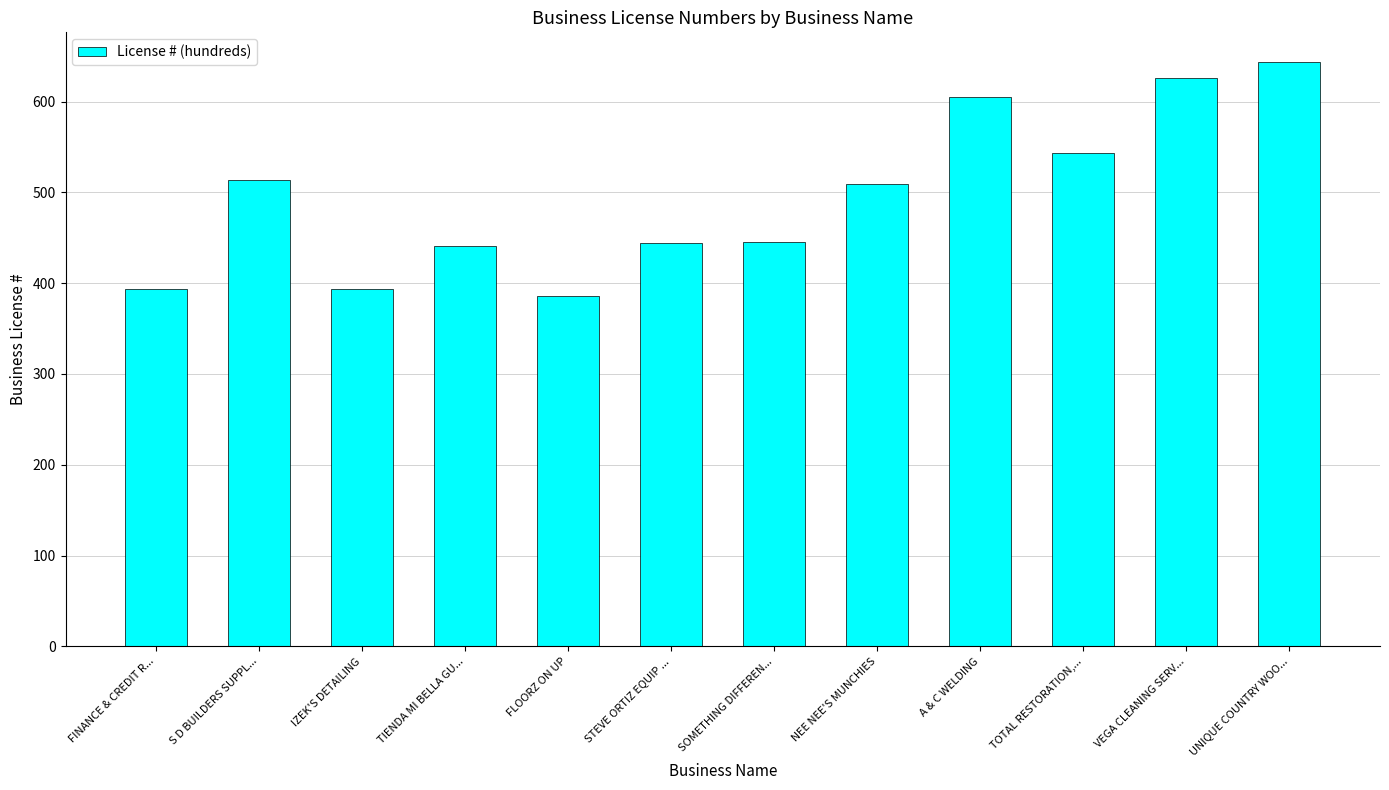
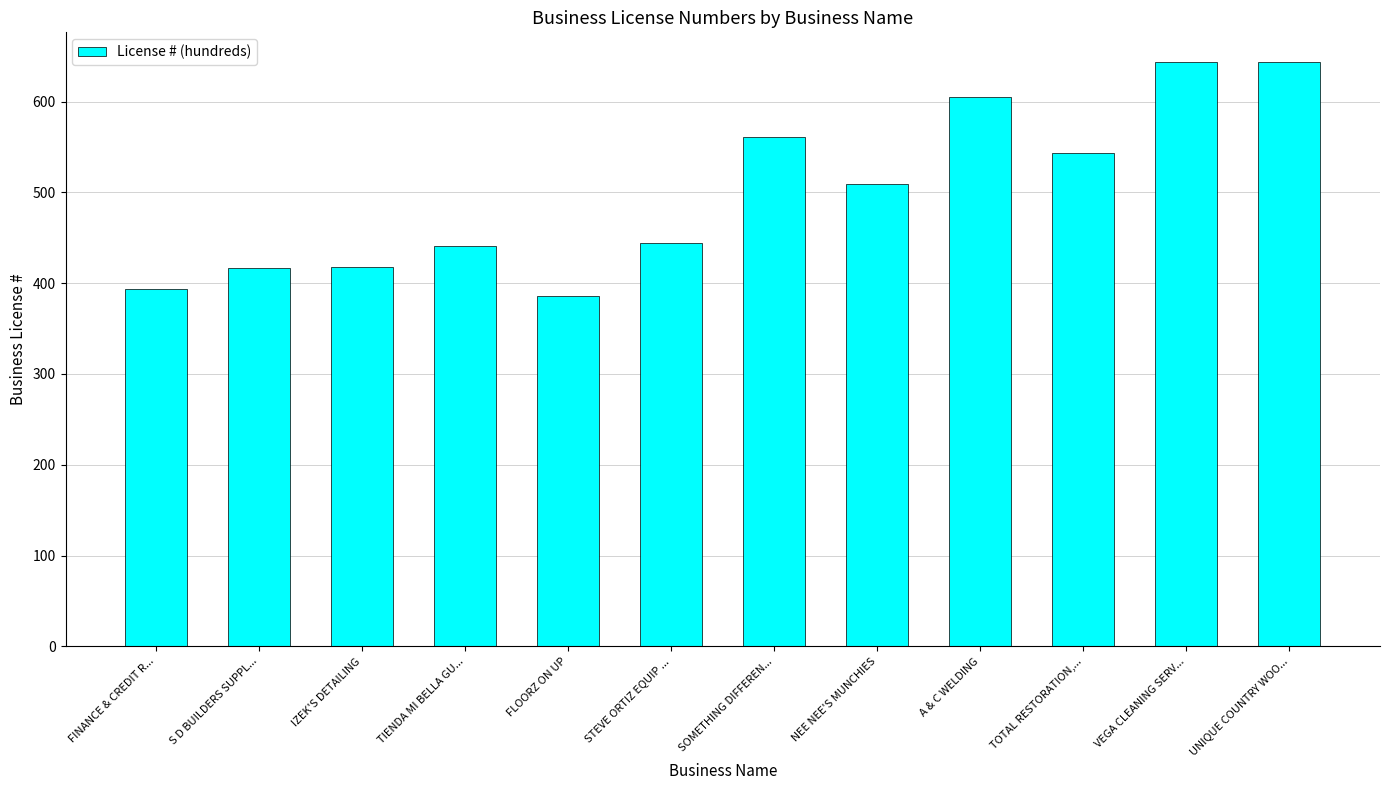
S D BUILDERS SUPPL...: 510 -> 420
IZEK'S DETAILING: 390 -> 420
SOMETHING DIFFEREN...: 450 -> 560
VEGA CLEANING SERV...: 630 -> 640
